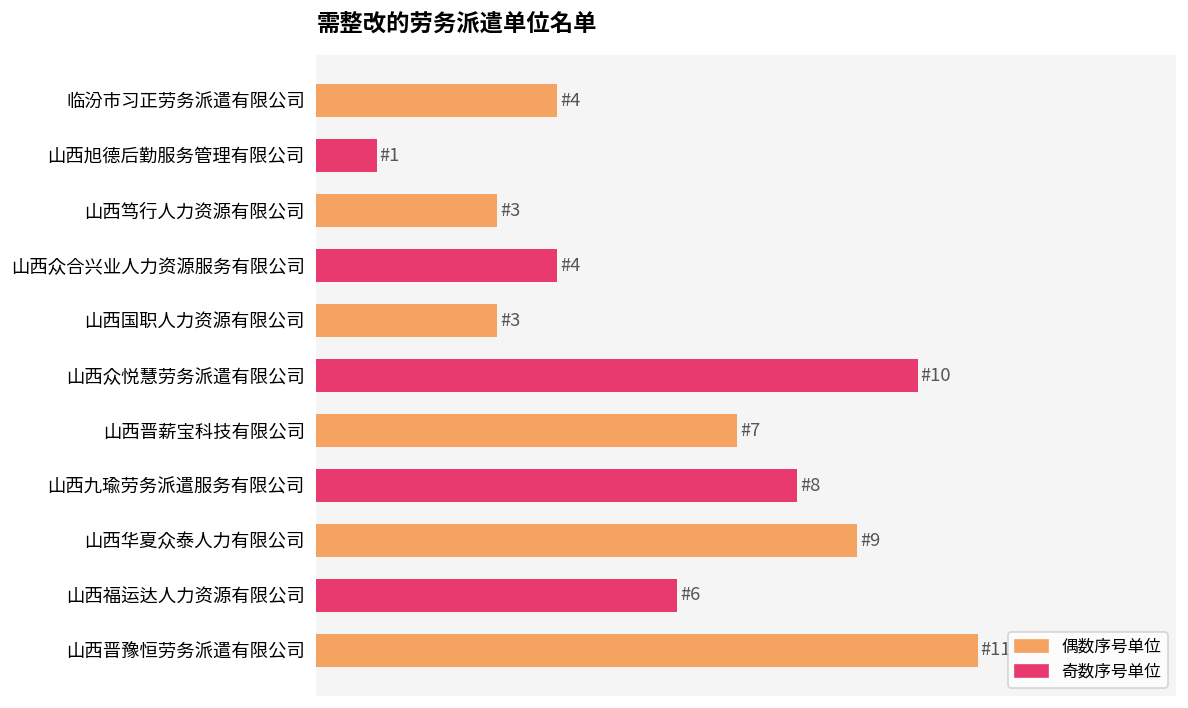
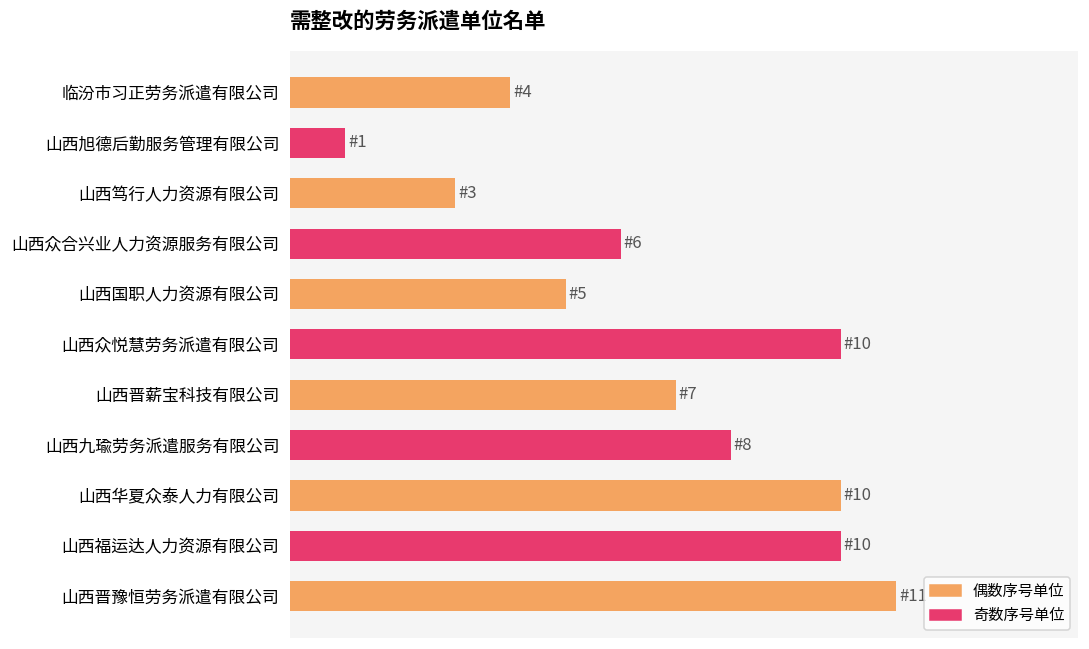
山西众合兴业人力资源服务有限公司: 4 -> 6
山西国职人力资源有限公司: 3 -> 5
山西华夏众泰人力有限公司: 9 -> 10
山西福运达人力资源有限公司: 6 -> 10
